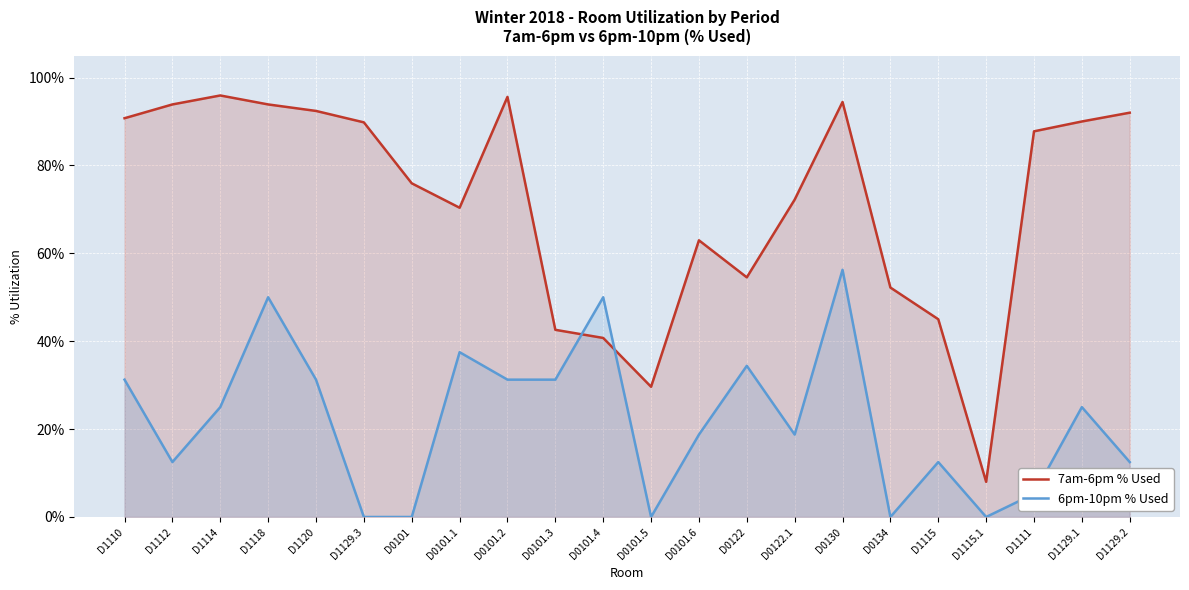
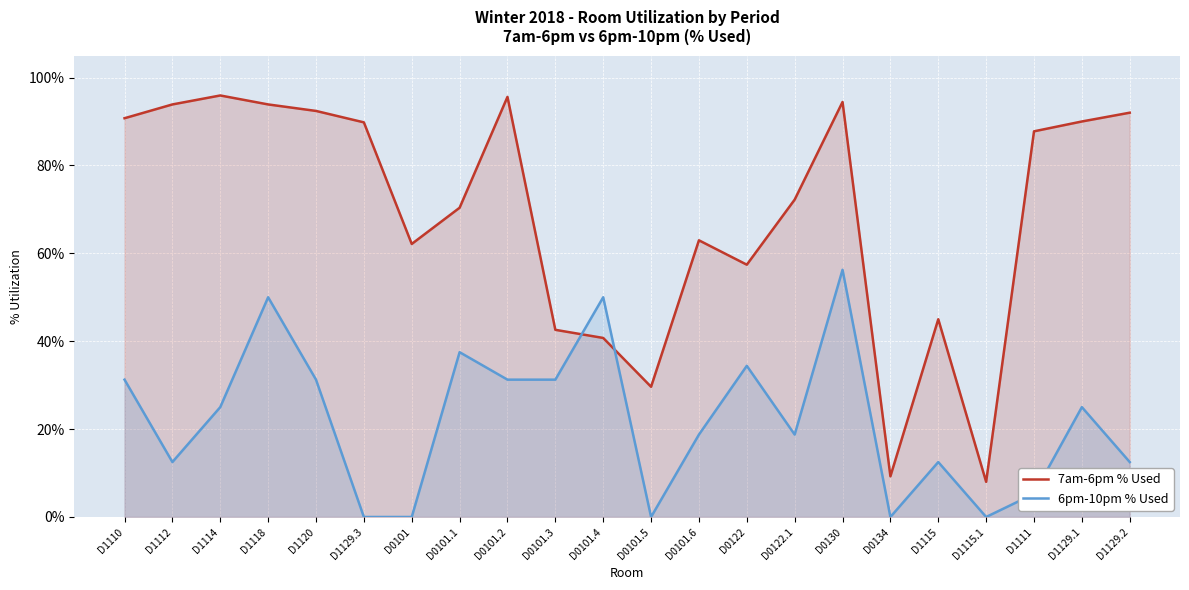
7am-6pm % Used, D0101: 76% -> 62%
7am-6pm % Used, D0122: 55% -> 57%
7am-6pm % Used, D0134: 52% -> 9%
